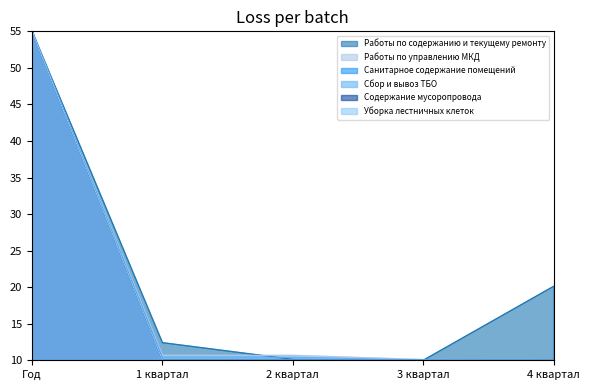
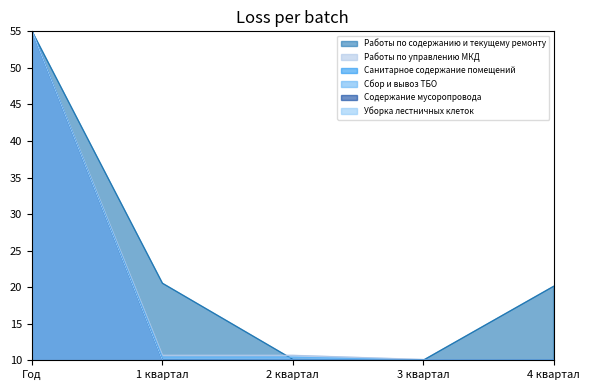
Работы по содержанию и текущему ремонту, 1 квартал: 12 -> 21
